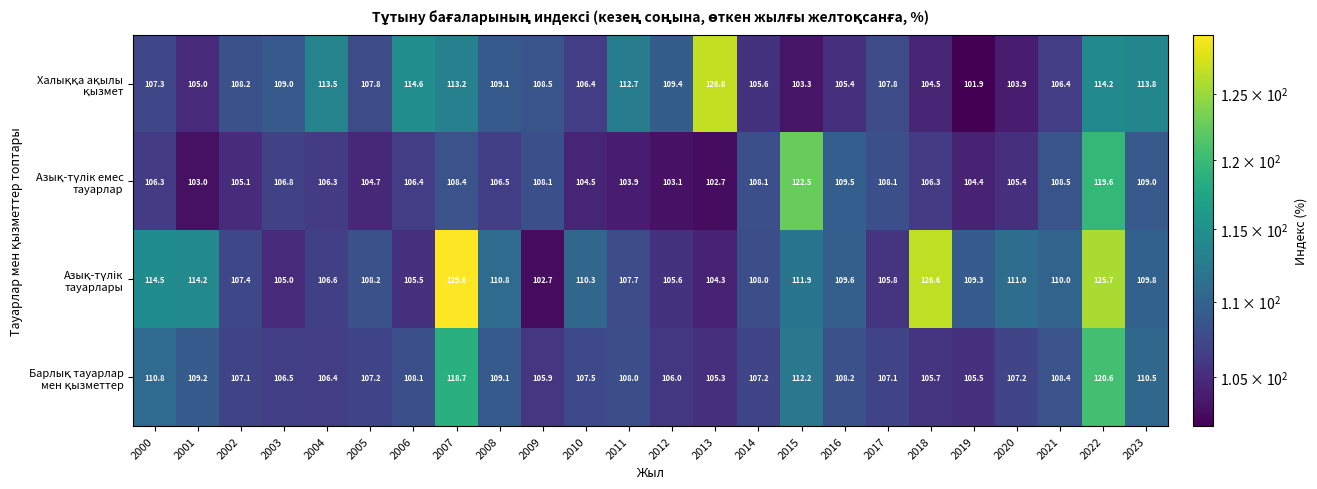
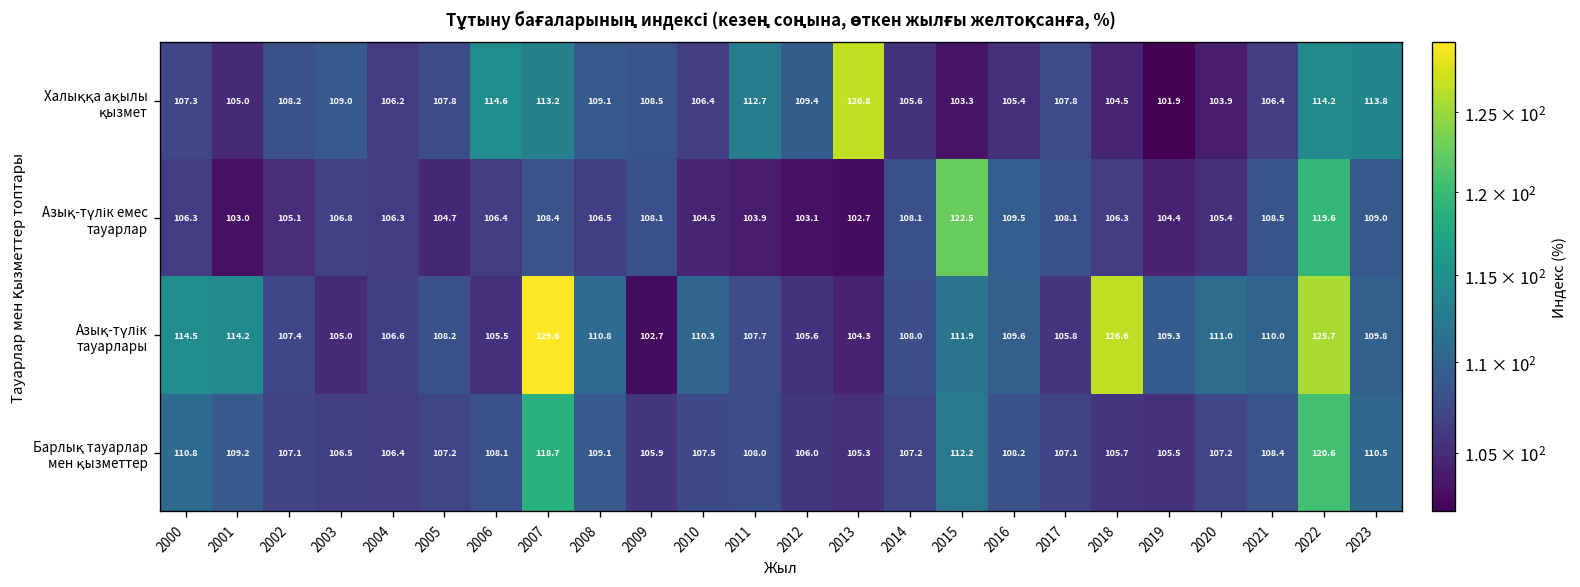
Халыққа ақылы қызмет, 2004: 113.5 -> 106.2
